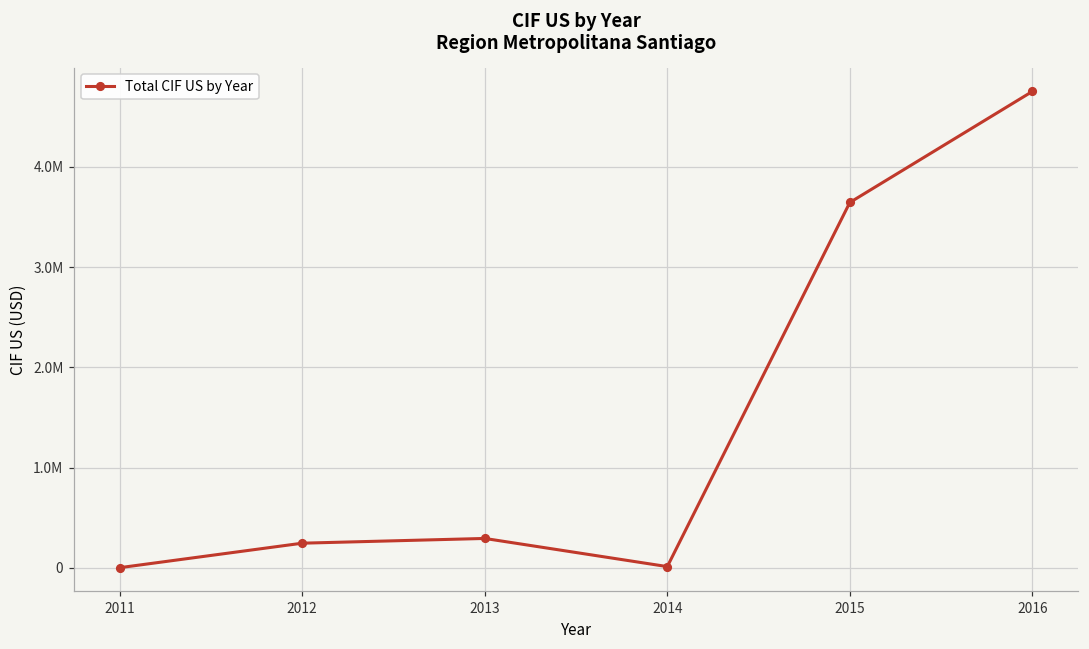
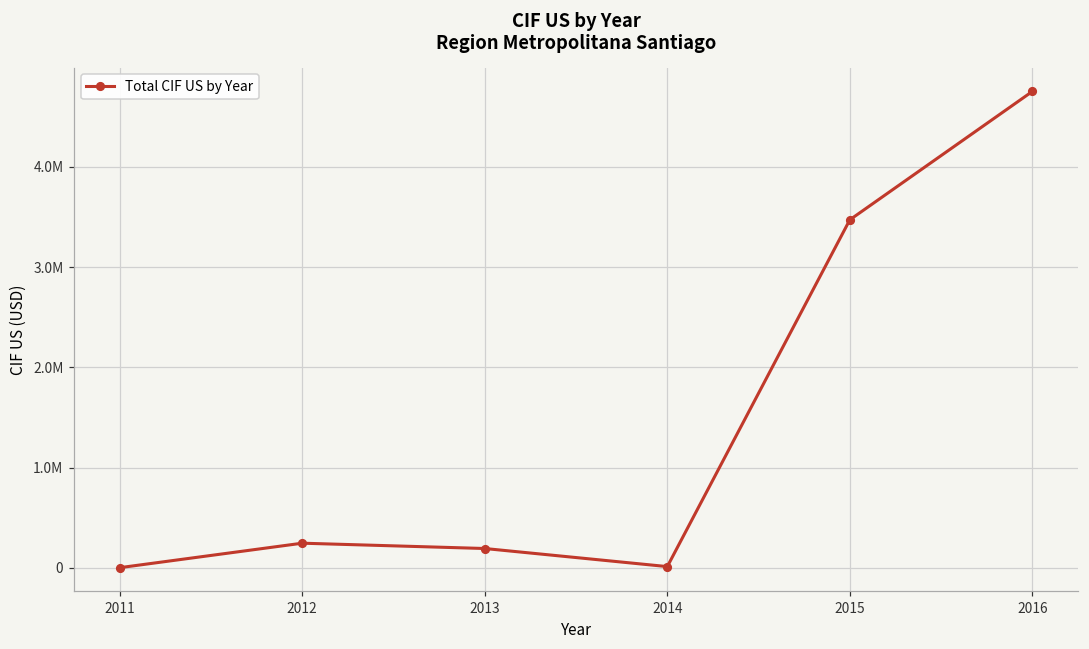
2013: 300000 -> 200000
2015: 3600000 -> 3500000
